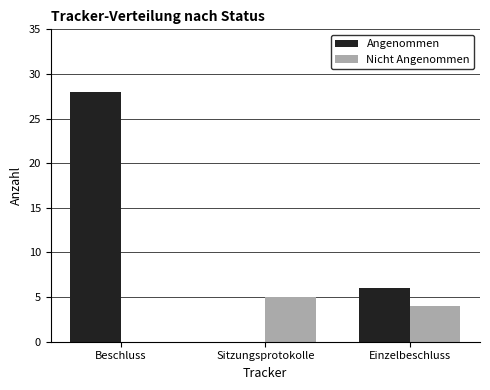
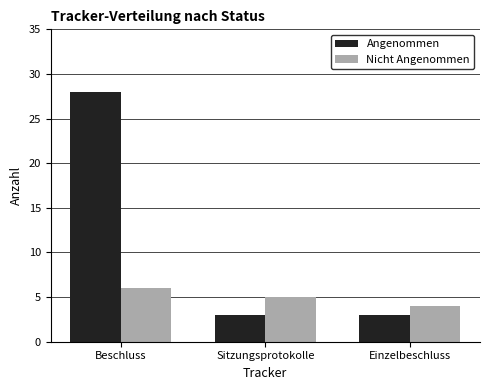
Nicht Angenommen, Beschluss: 0 -> 6
Angenommen, Sitzungsprotokolle: 0 -> 3
Angenommen, Einzelbeschluss: 6 -> 3
